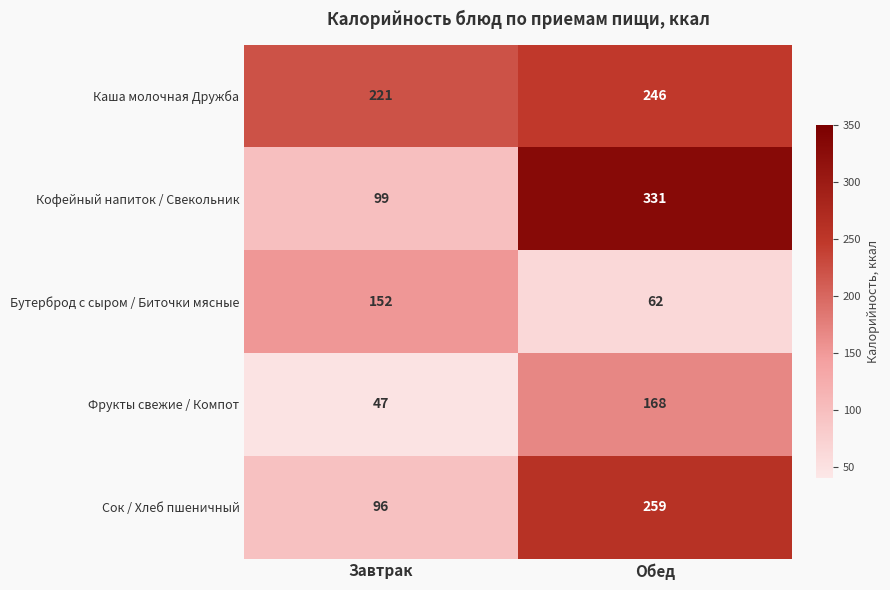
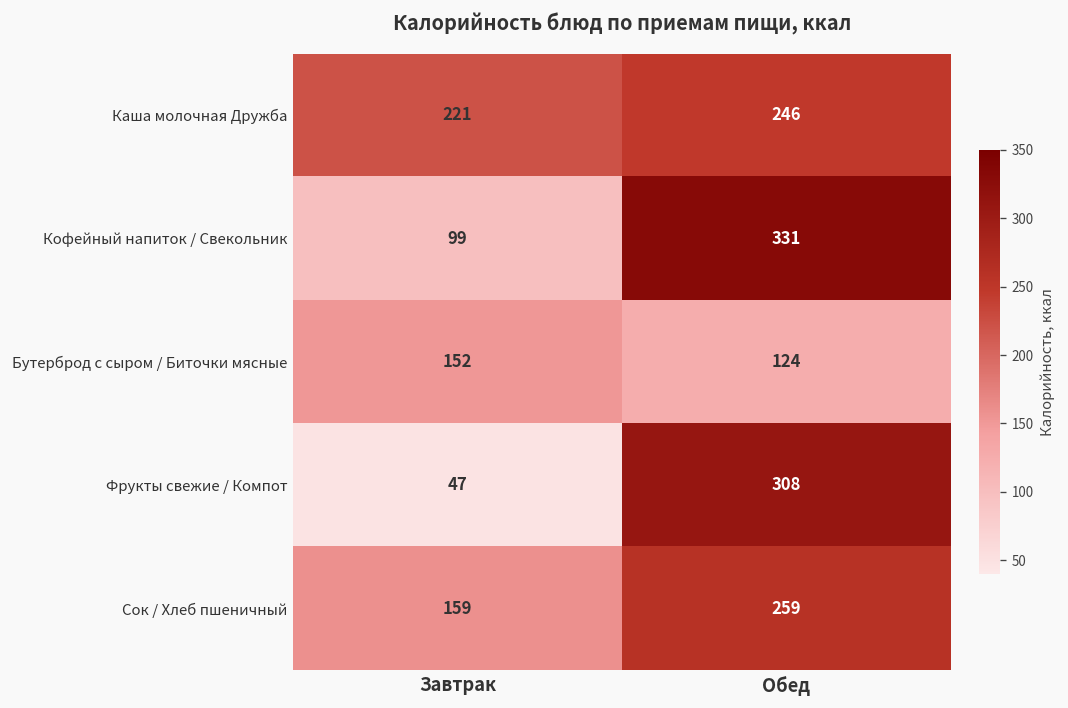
Бутерброд с сыром / Биточки мясные, Обед: 62 -> 124
Фрукты свежие / Компот, Обед: 168 -> 308
Сок / Хлеб пшеничный, Завтрак: 96 -> 159
